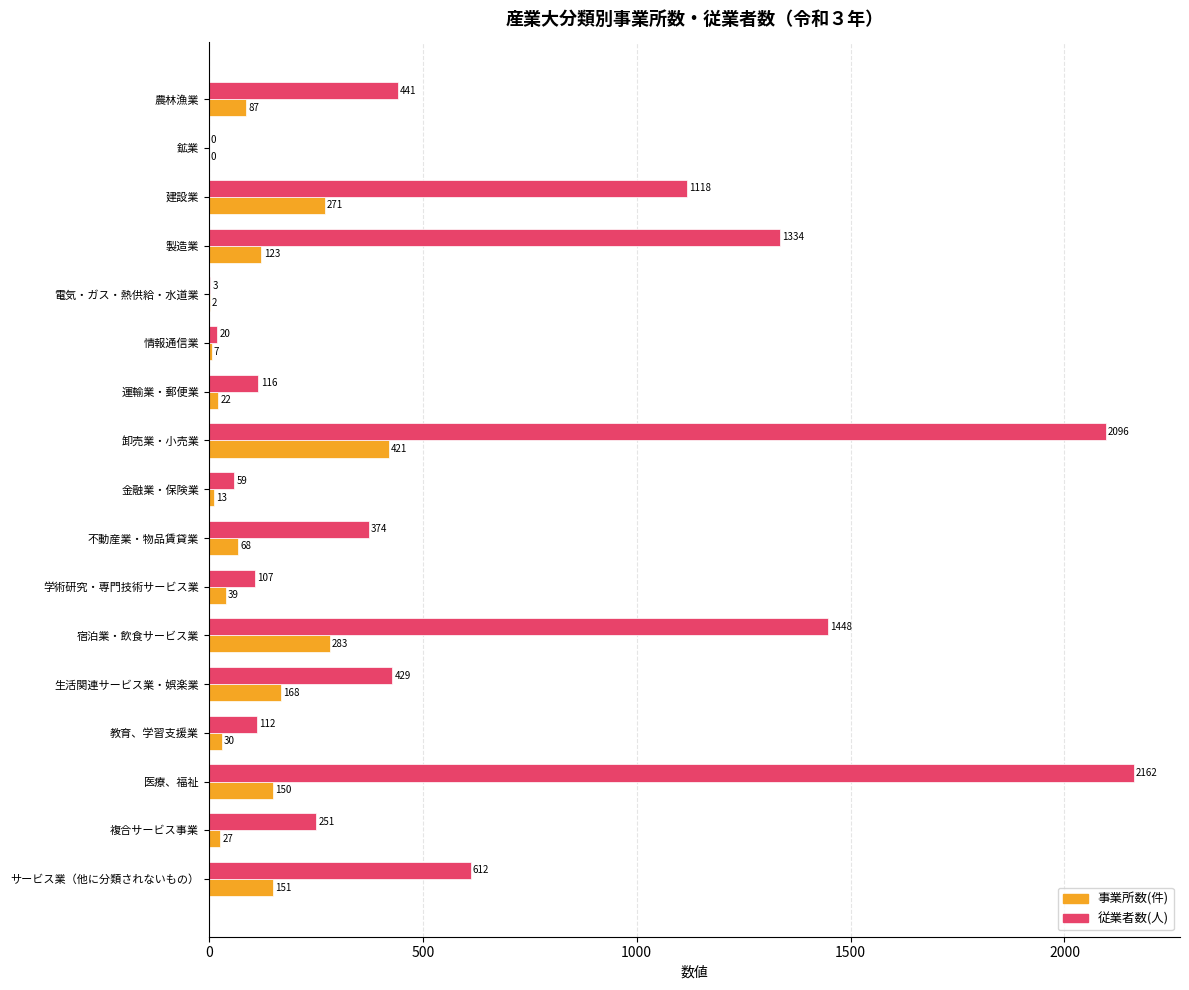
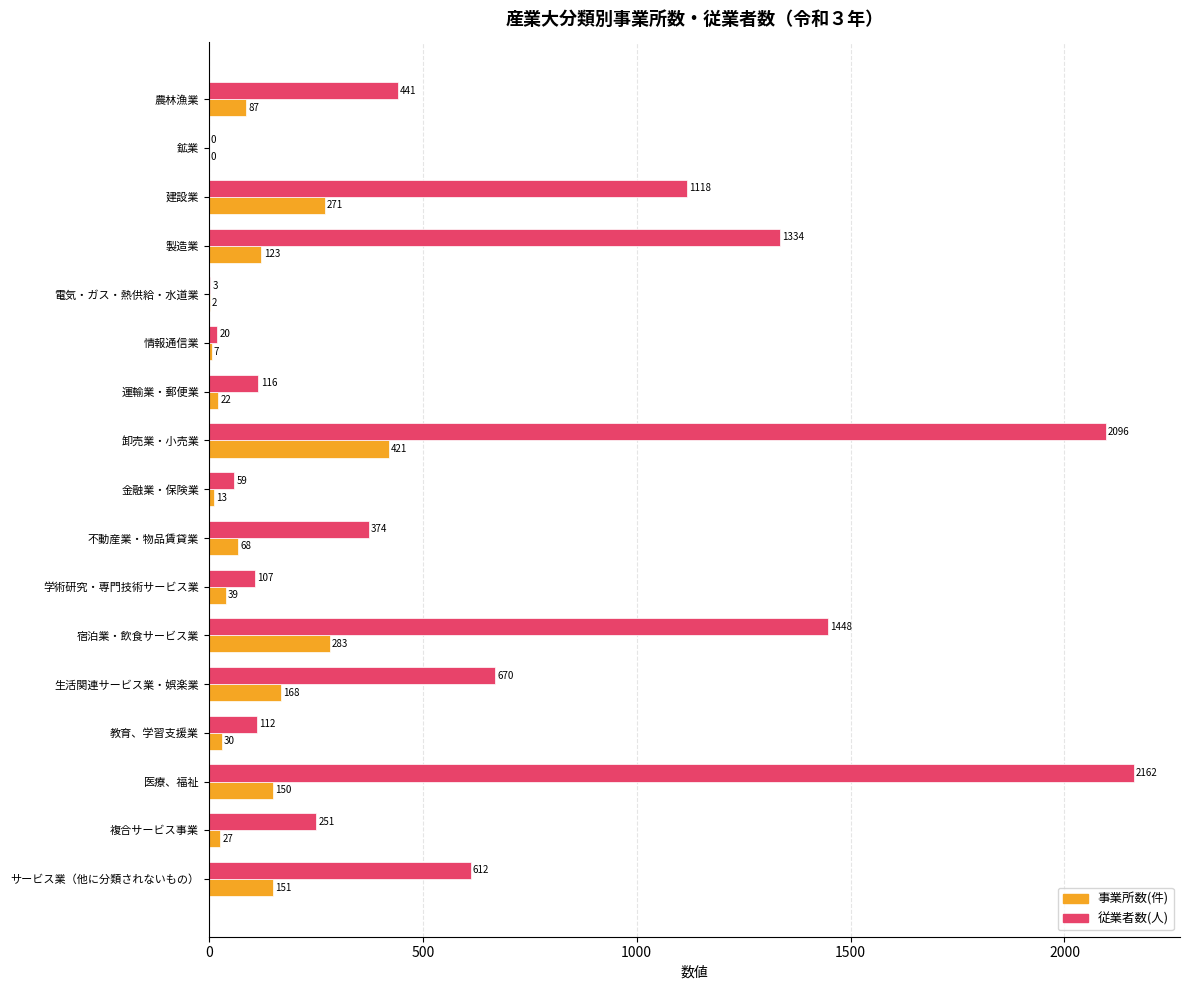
従業者数(人), 生活関連サービス業・娯楽業: 429 -> 670
